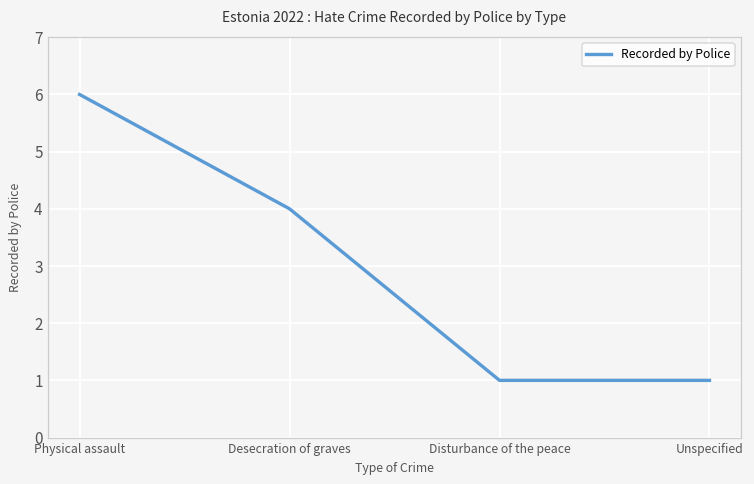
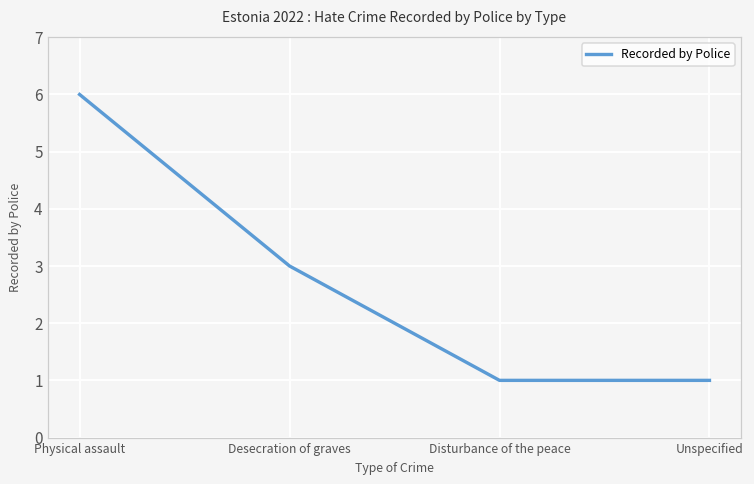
Desecration of graves: 4 -> 3
